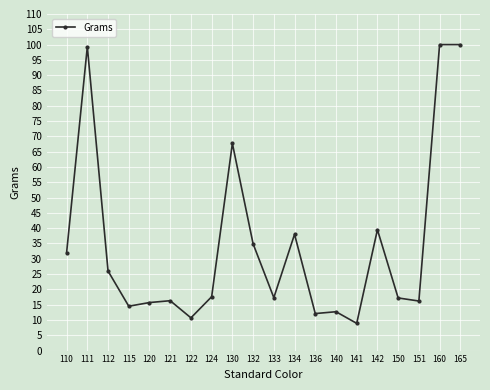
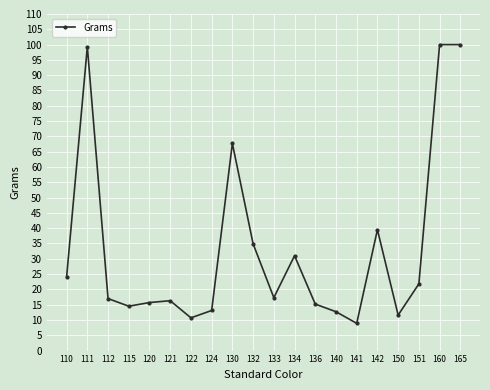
110: 32 -> 24
112: 26 -> 17
124: 18 -> 13
134: 38 -> 31
136: 12 -> 15
150: 17 -> 12
151: 16 -> 22
